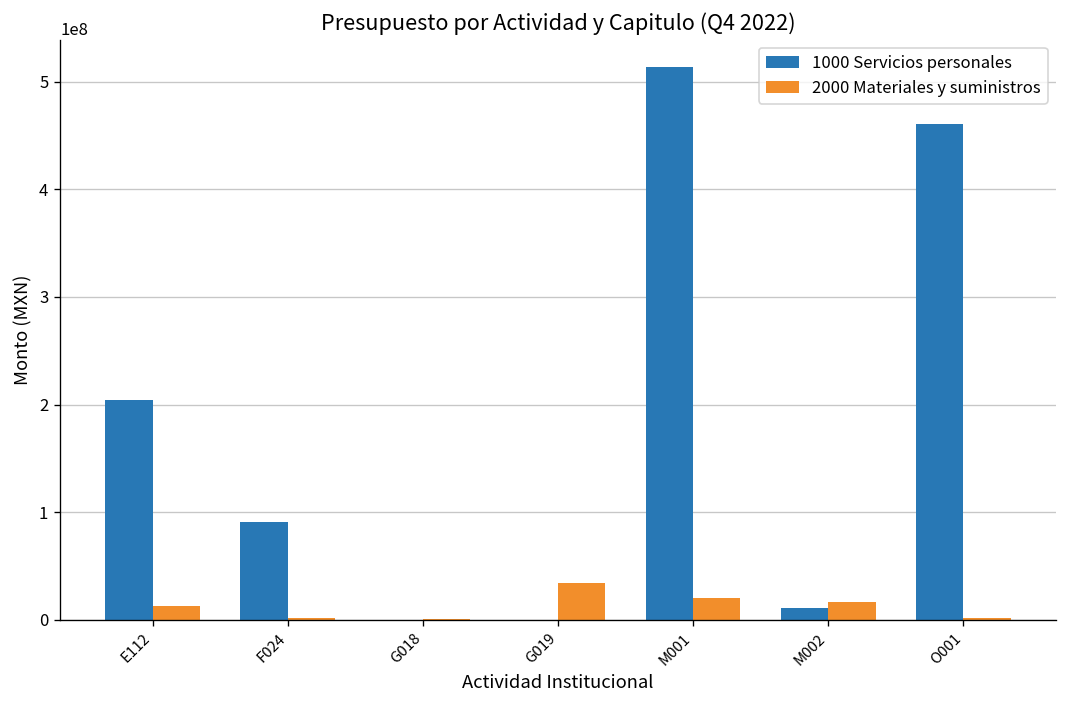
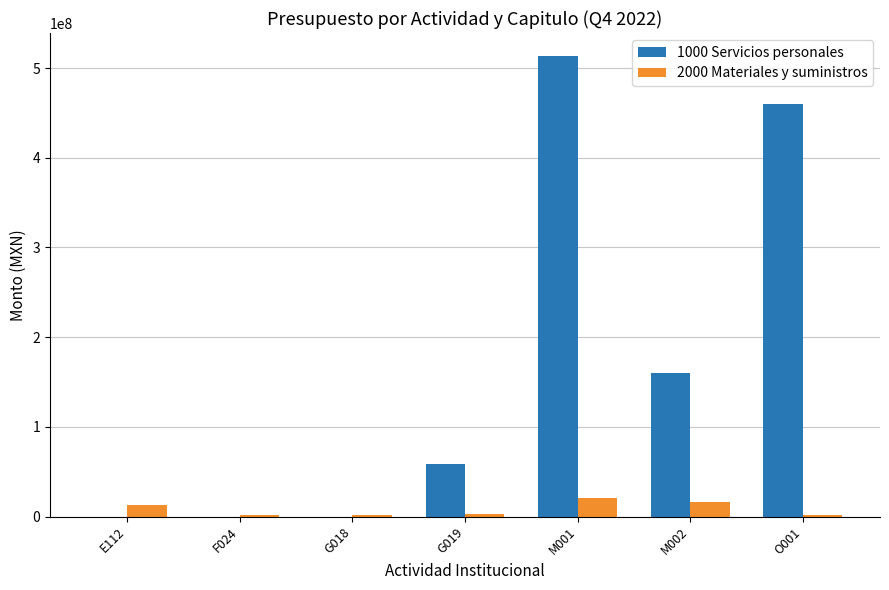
1000 Servicios personales, E112: 200000000 -> 0
1000 Servicios personales, F024: 90000000 -> 0
1000 Servicios personales, G019: 0 -> 60000000
2000 Materiales y suministros, G019: 30000000 -> 0
1000 Servicios personales, M002: 10000000 -> 160000000
